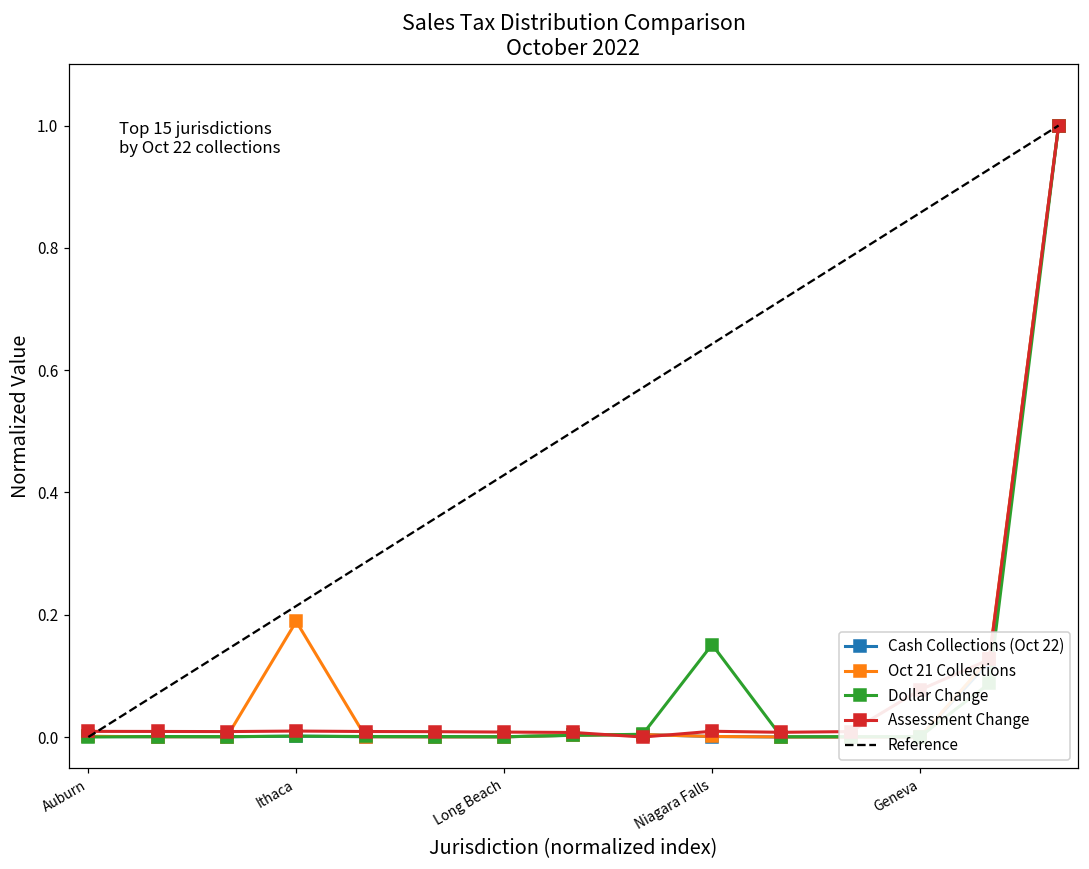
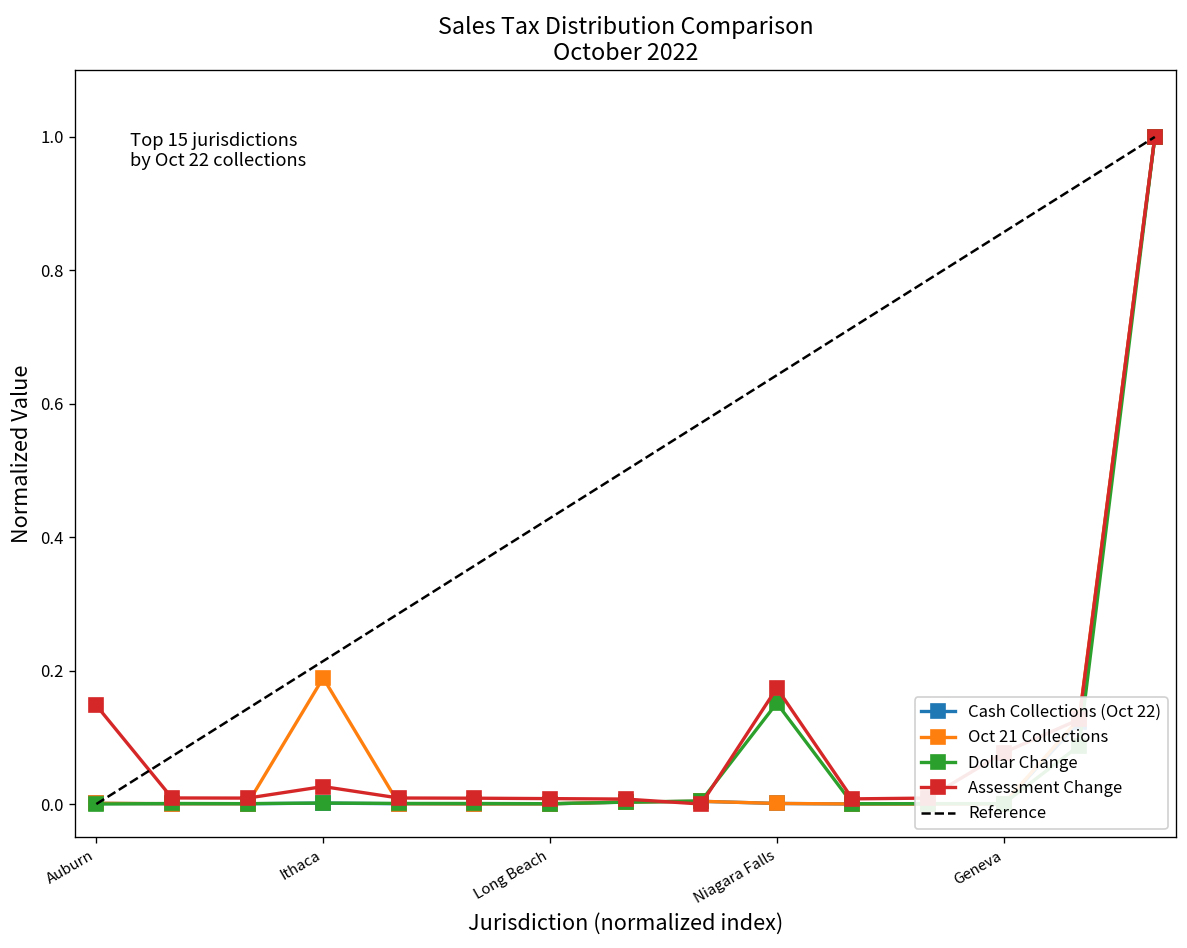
Assessment Change, Auburn: 0.01 -> 0.15
Assessment Change, Ithaca: 0.01 -> 0.03
Assessment Change, Niagara Falls: 0.01 -> 0.17
